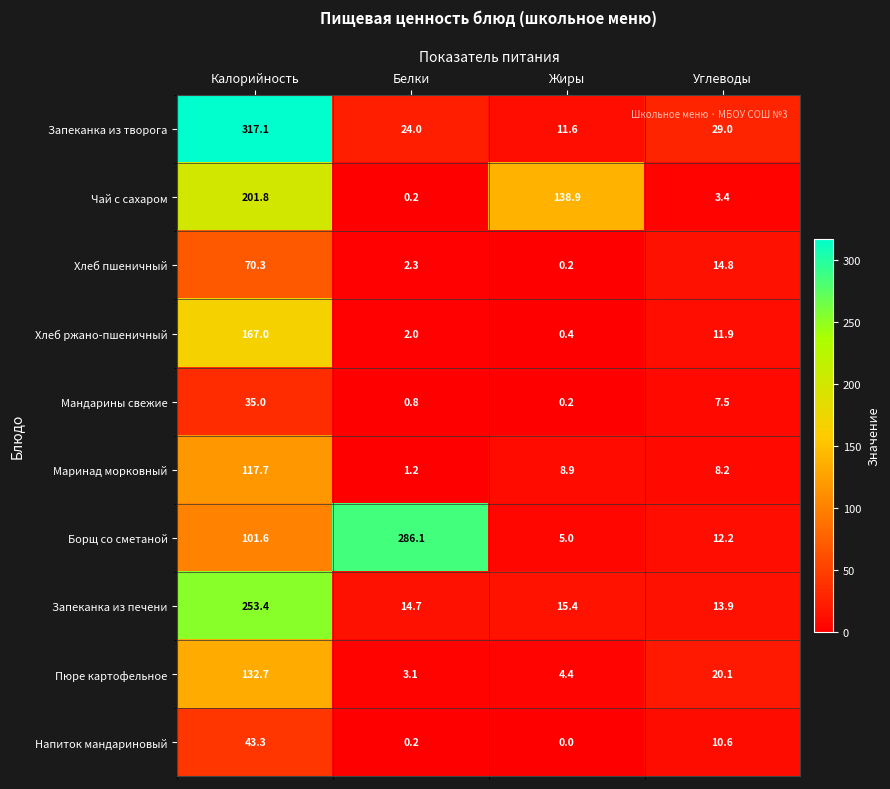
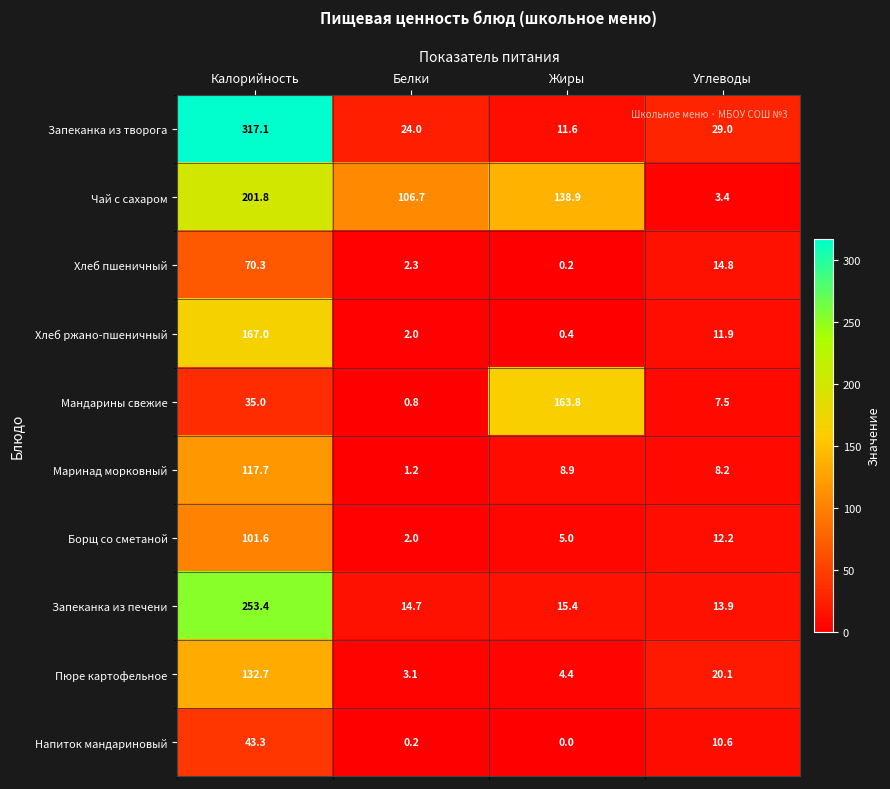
Чай с сахаром, Белки: 0.2 -> 106.7
Мандарины свежие, Жиры: 0.2 -> 163.8
Борщ со сметаной, Белки: 286.1 -> 2.0
